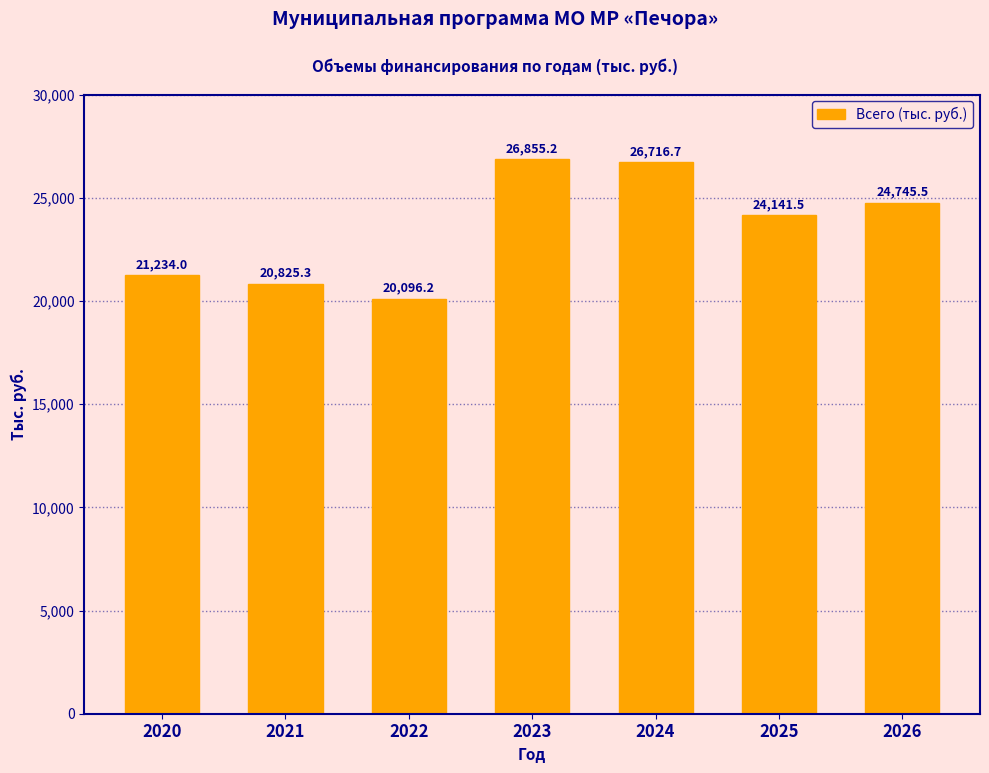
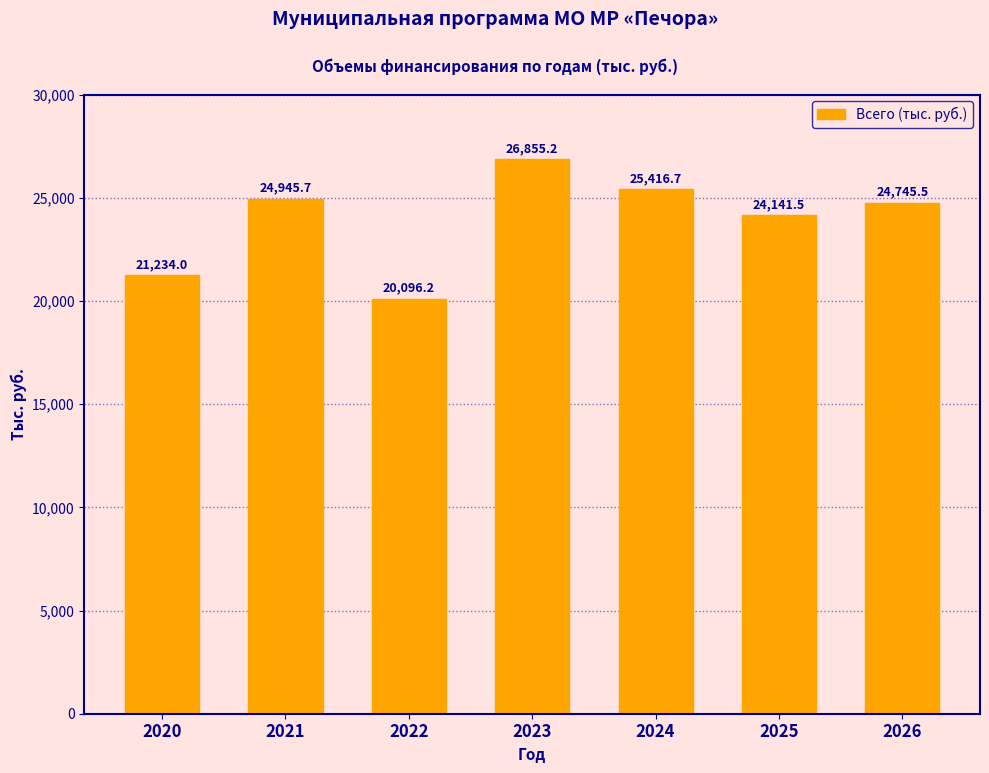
2021: 20,825.3 -> 24,945.7
2024: 26,716.7 -> 25,416.7
